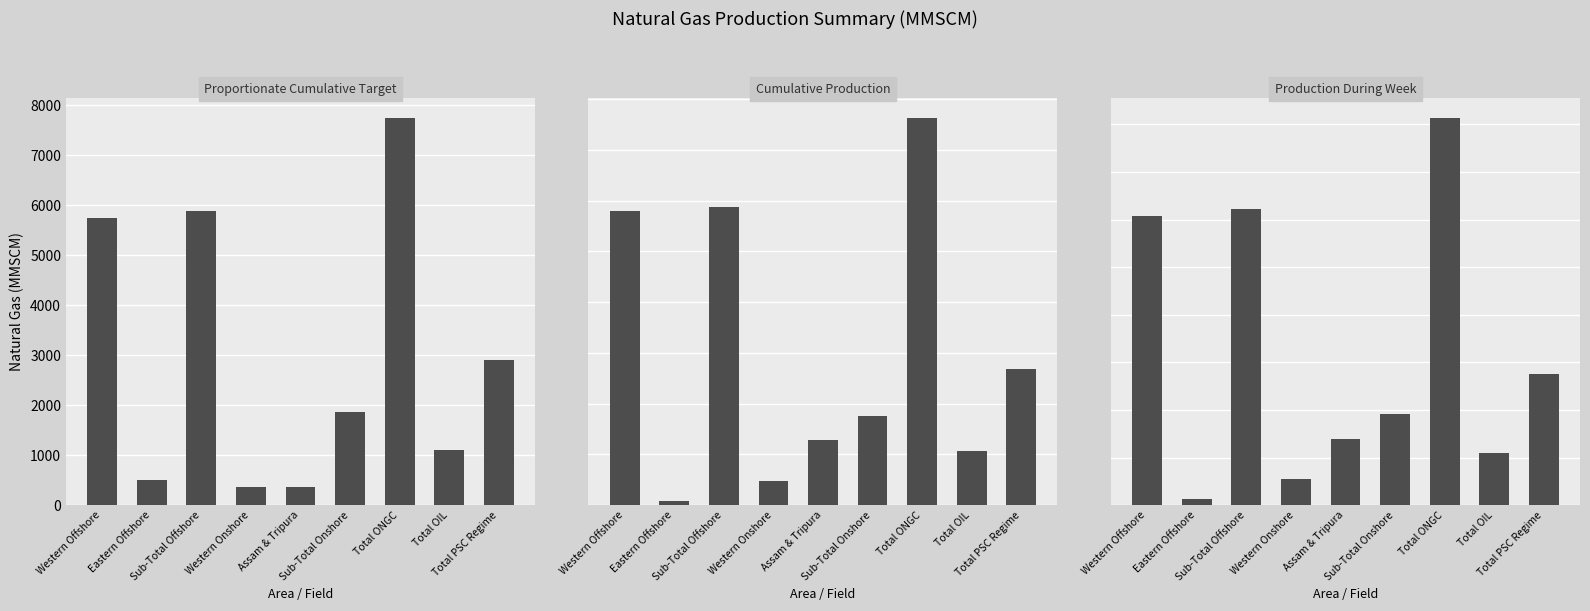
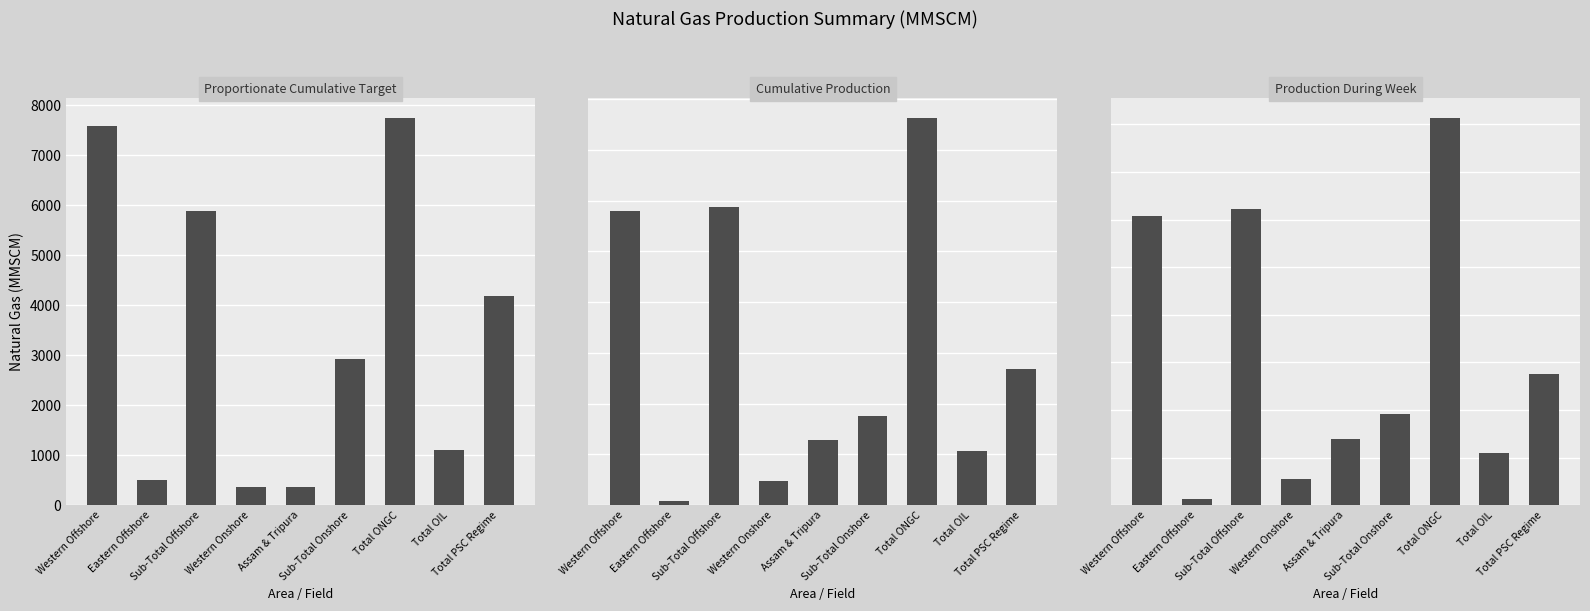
Proportionate Cumulative Target, Western Offshore: 5700 -> 7600
Proportionate Cumulative Target, Sub-Total Onshore: 1900 -> 2900
Proportionate Cumulative Target, Total PSC Regime: 2900 -> 4200
